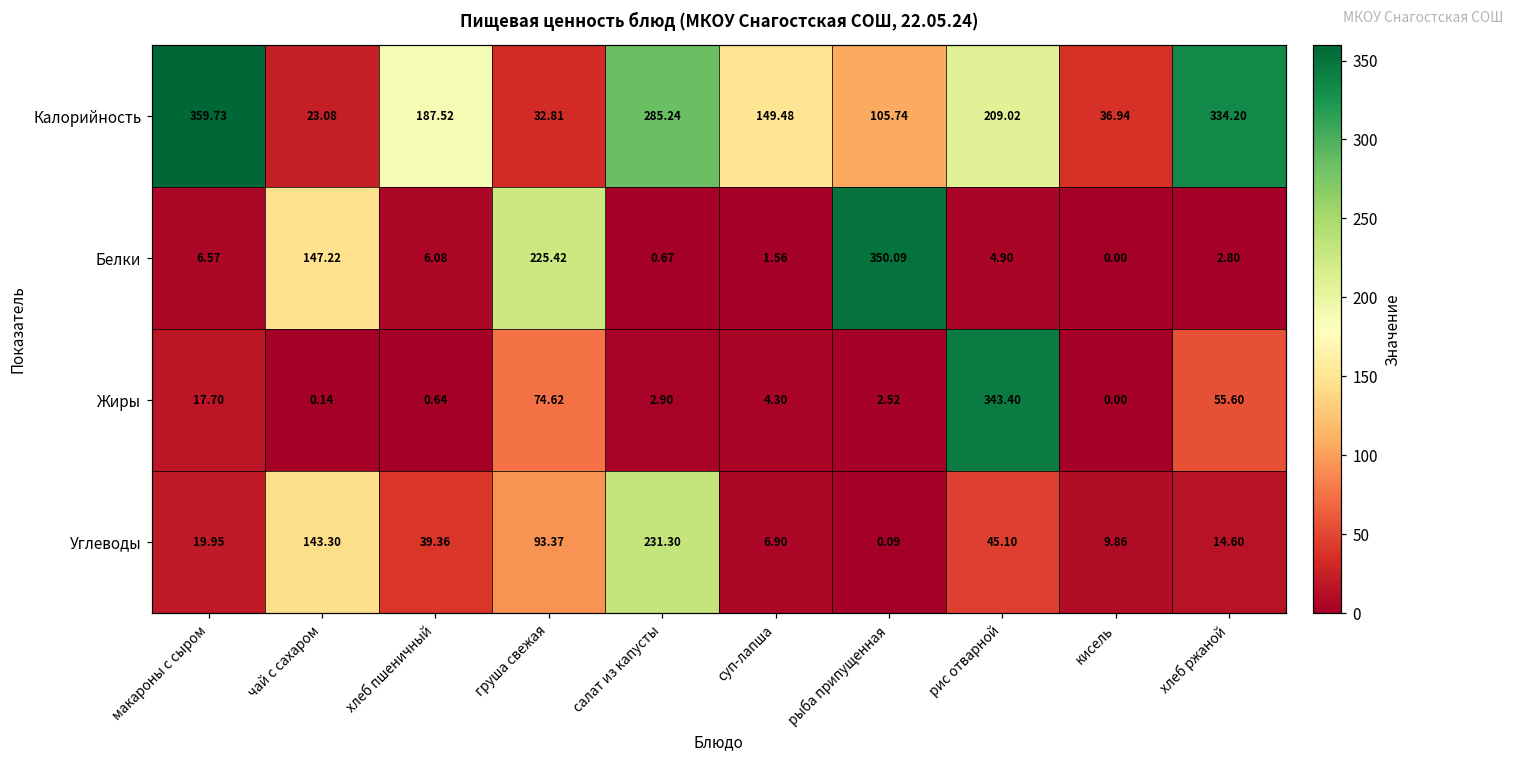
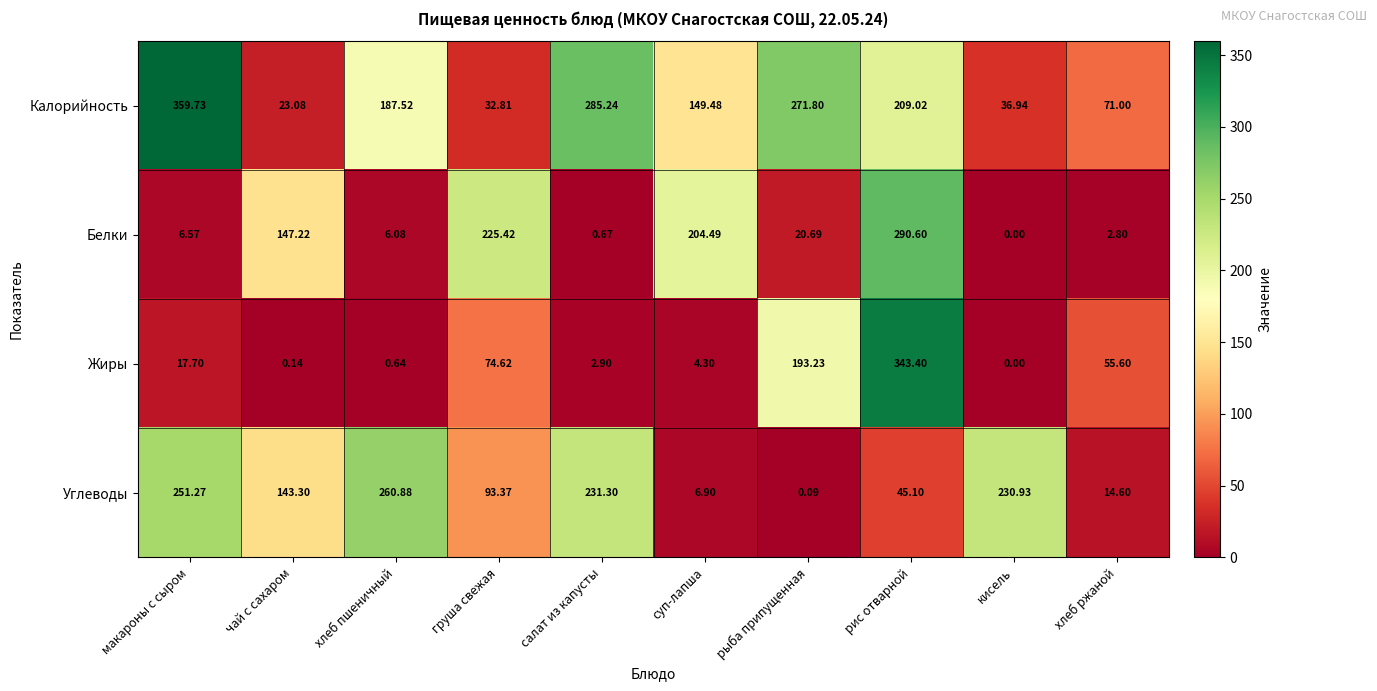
Калорийность, рыба припущенная: 105.74 -> 271.80
Калорийность, хлеб ржаной: 334.20 -> 71.00
Белки, суп-лапша: 1.56 -> 204.49
Белки, рыба припущенная: 350.09 -> 20.69
Белки, рис отварной: 4.90 -> 290.60
Жиры, рыба припущенная: 2.52 -> 193.23
Углеводы, макароны с сыром: 19.95 -> 251.27
Углеводы, хлеб пшеничный: 39.36 -> 260.88
Углеводы, кисель: 9.86 -> 230.93
